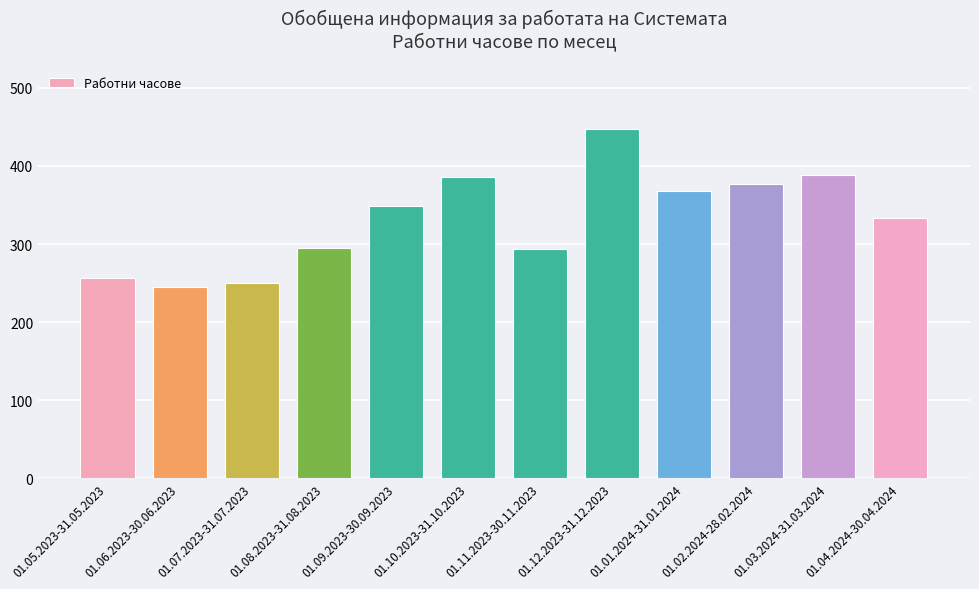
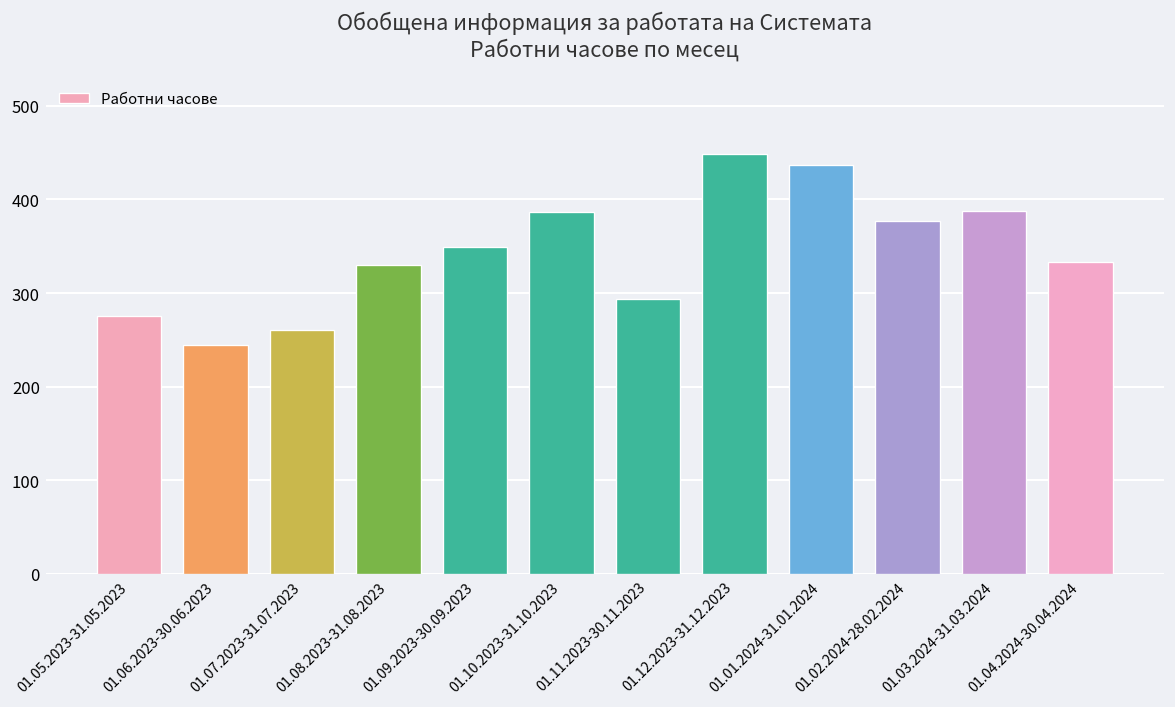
01.05.2023-31.05.2023: 260 -> 280
01.07.2023-31.07.2023: 250 -> 260
01.08.2023-31.08.2023: 300 -> 330
01.01.2024-31.01.2024: 370 -> 440
